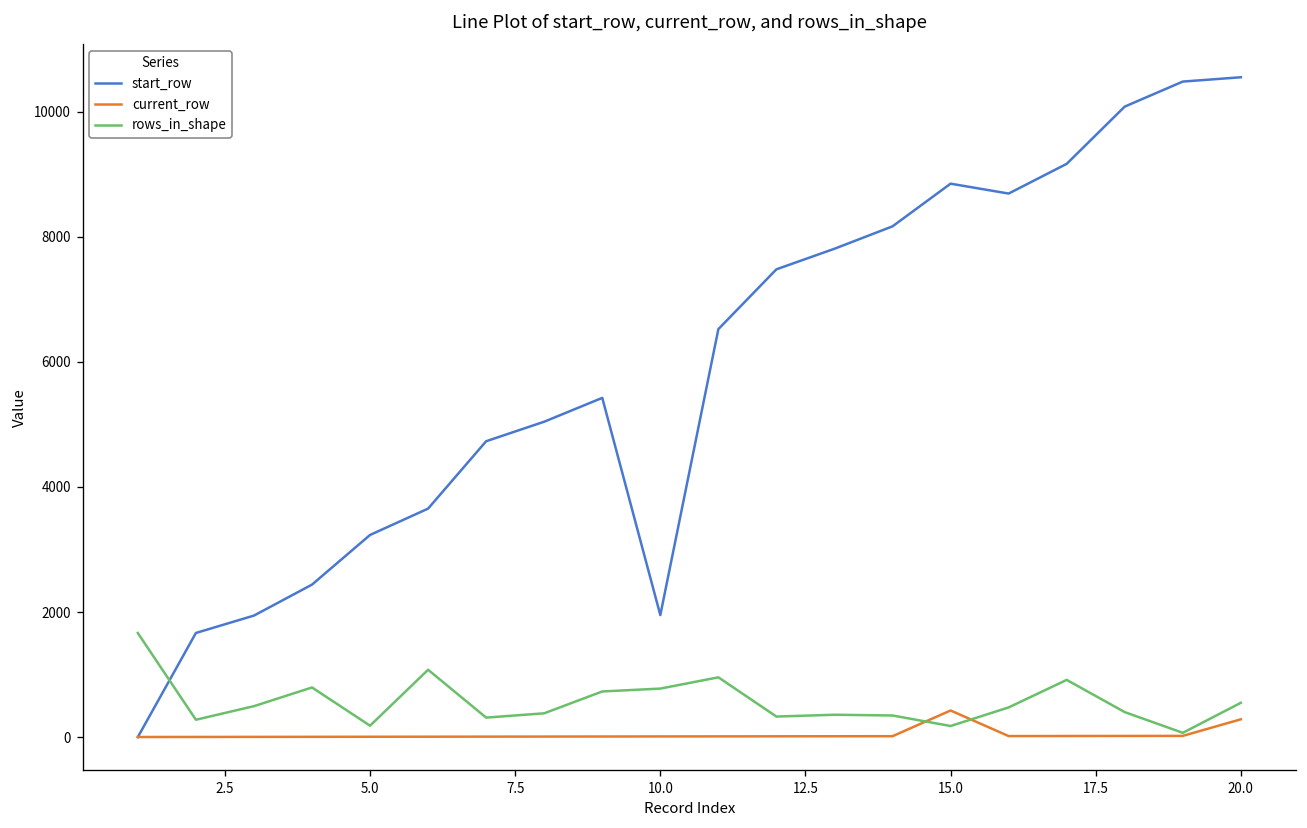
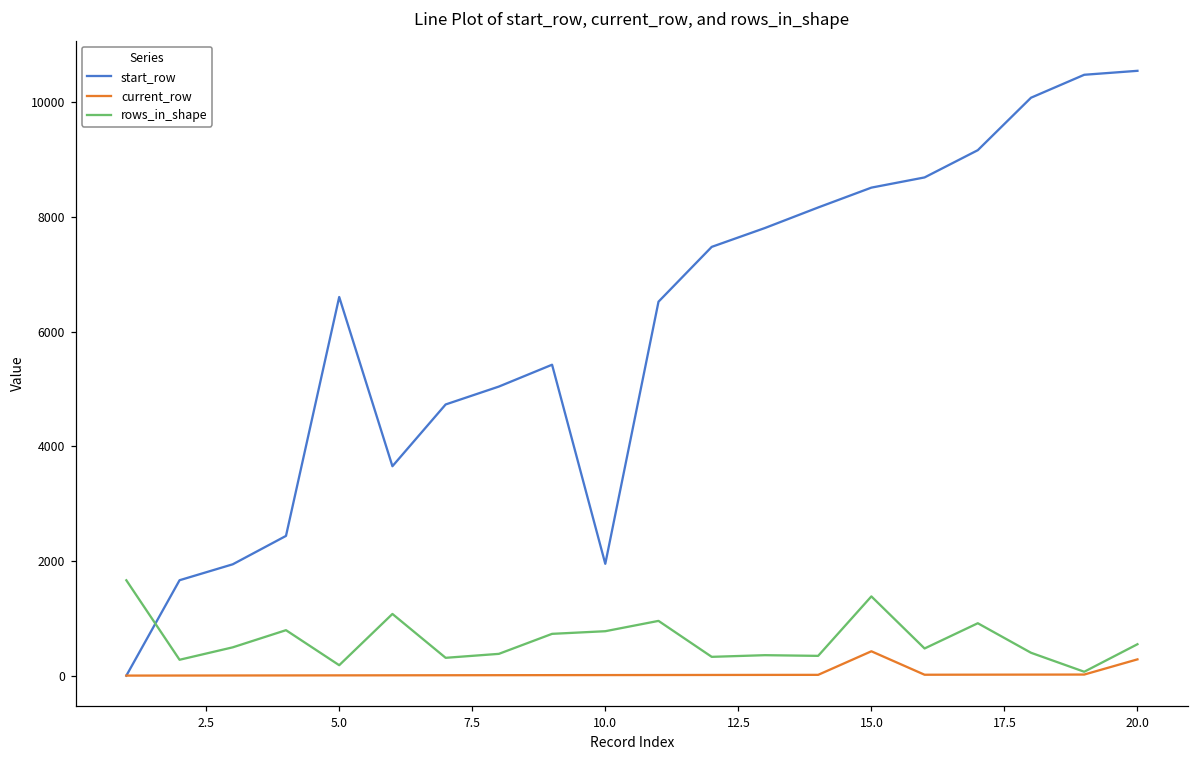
start_row, 5.0: 3200 -> 6600
start_row, 15.0: 8800 -> 8500
rows_in_shape, 15.0: 200 -> 1400
